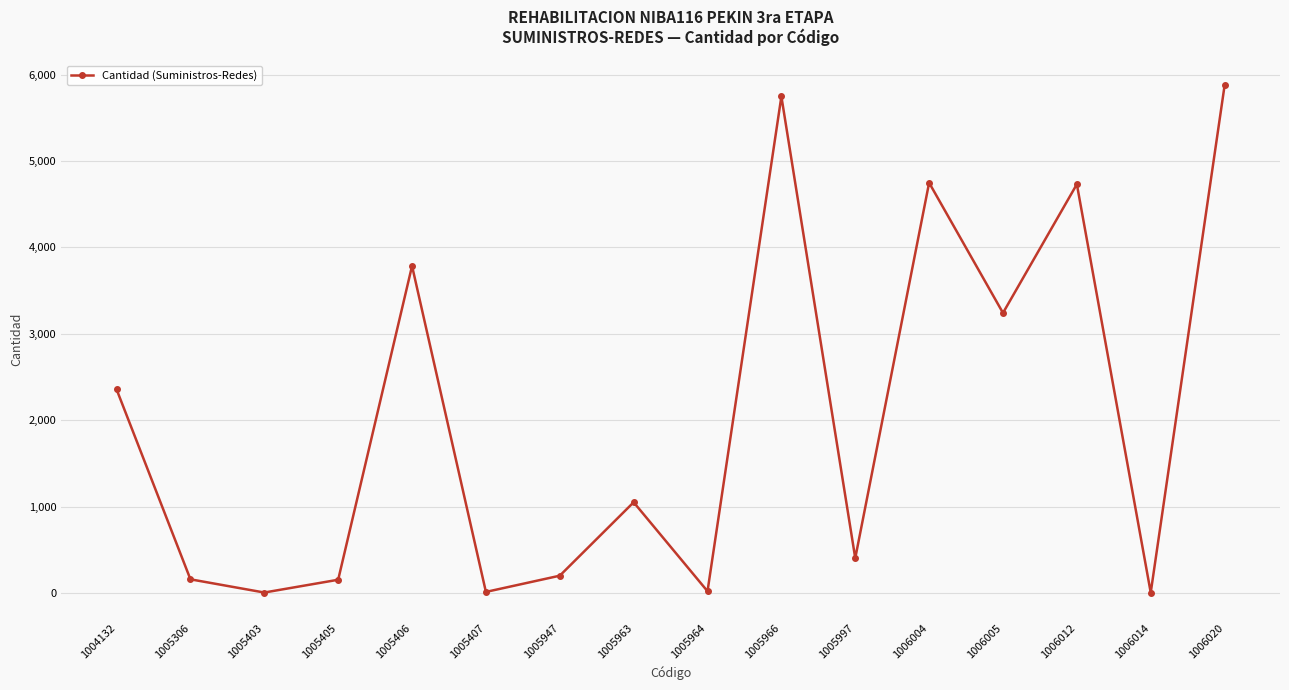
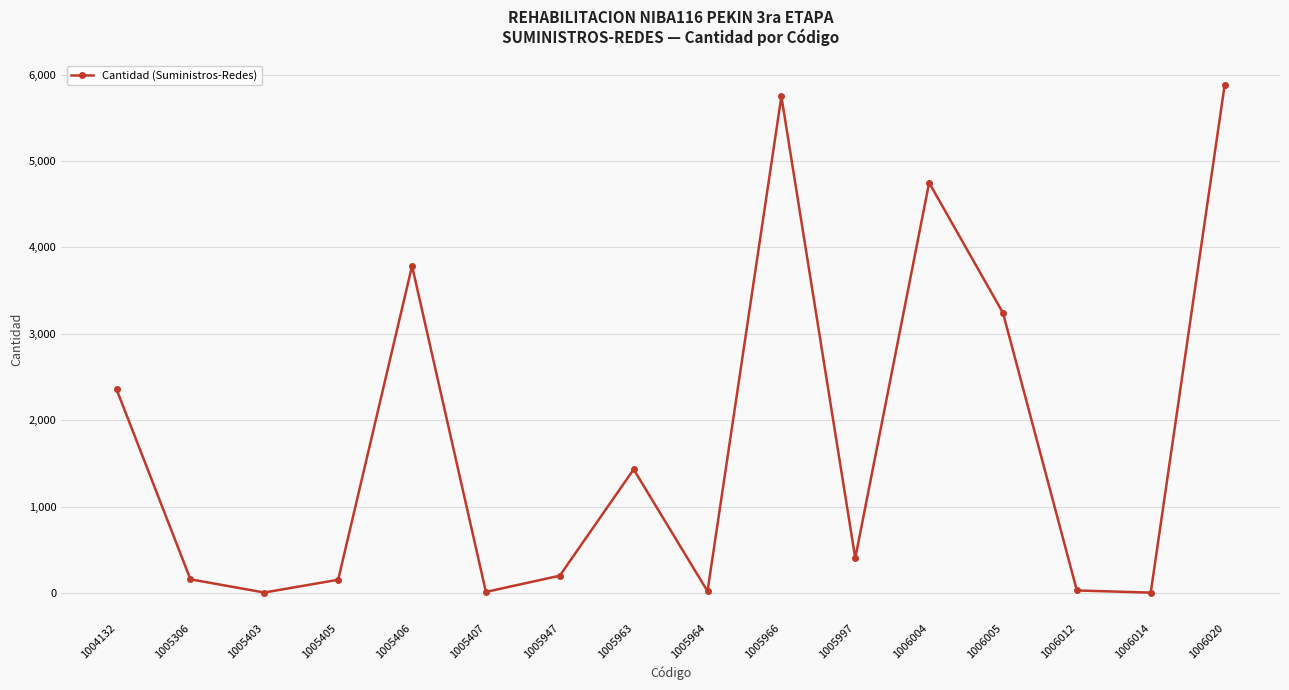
1005963: 1,100 -> 1,400
1006012: 4,700 -> 0
